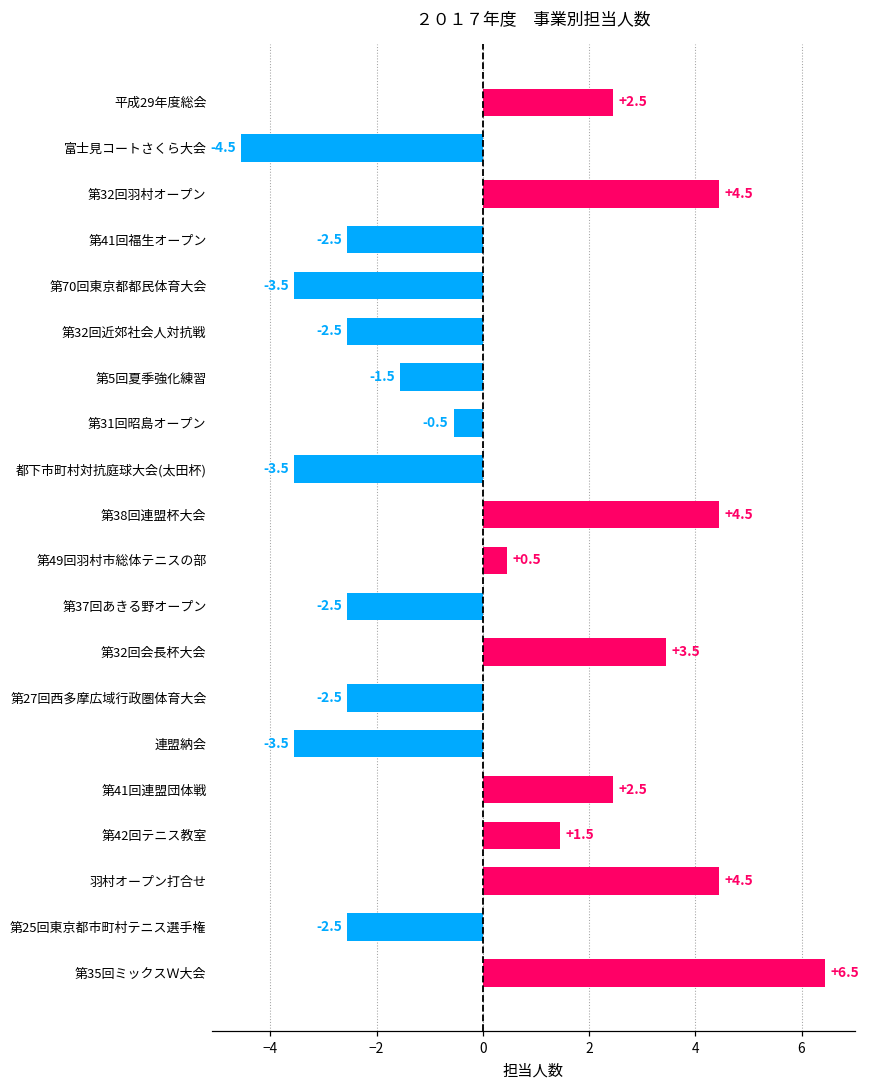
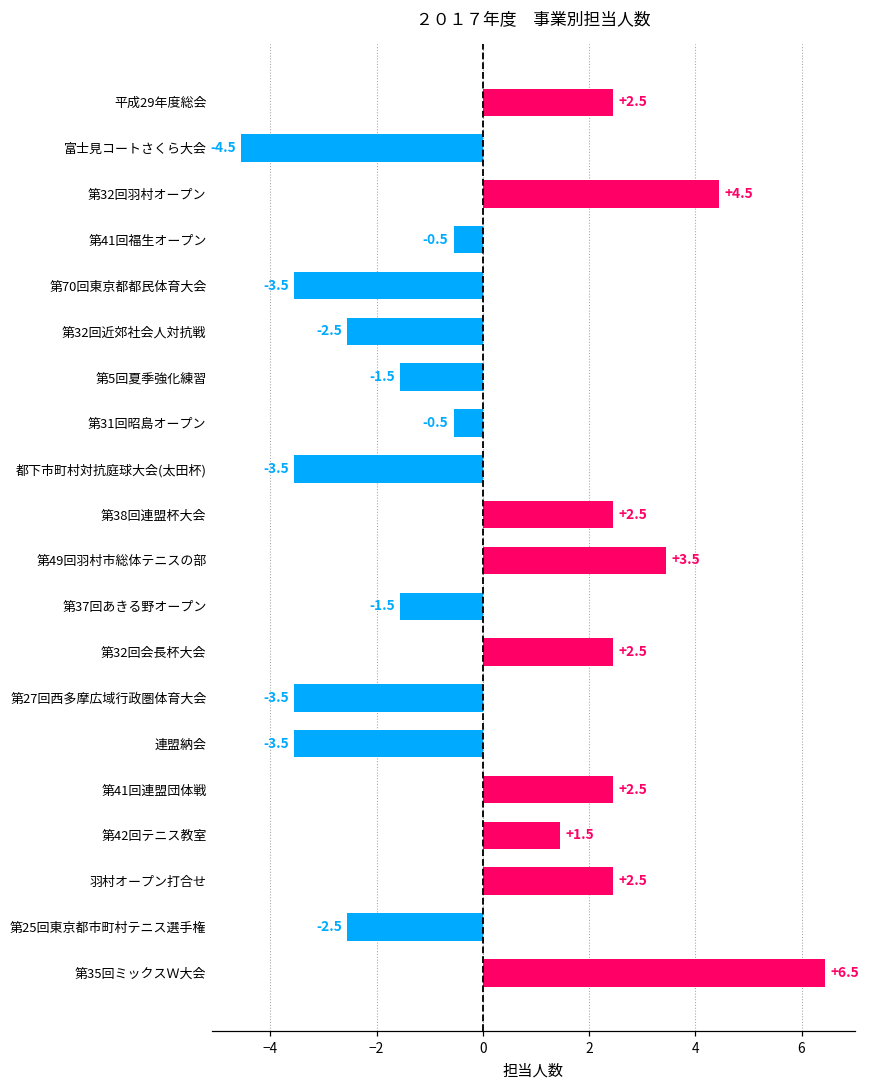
第41回福生オープン: -2.5 -> -0.5
第38回連盟杯大会: +4.5 -> +2.5
第49回羽村市総体テニスの部: +0.5 -> +3.5
第37回あきる野オープン: -2.5 -> -1.5
第32回会長杯大会: +3.5 -> +2.5
第27回西多摩広域行政圏体育大会: -2.5 -> -3.5
羽村オープン打合せ: +4.5 -> +2.5
